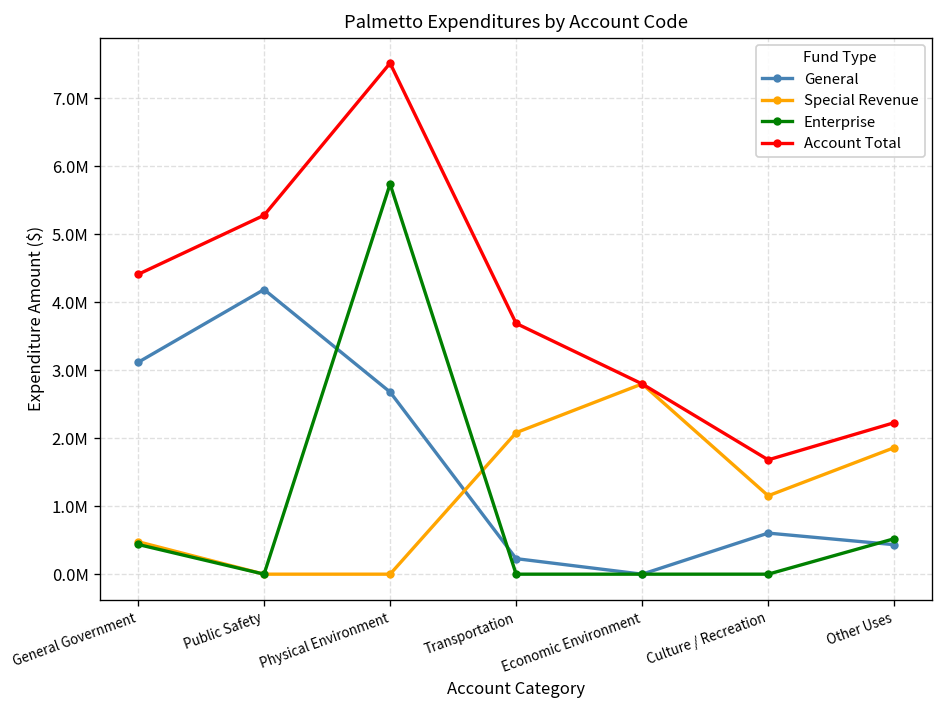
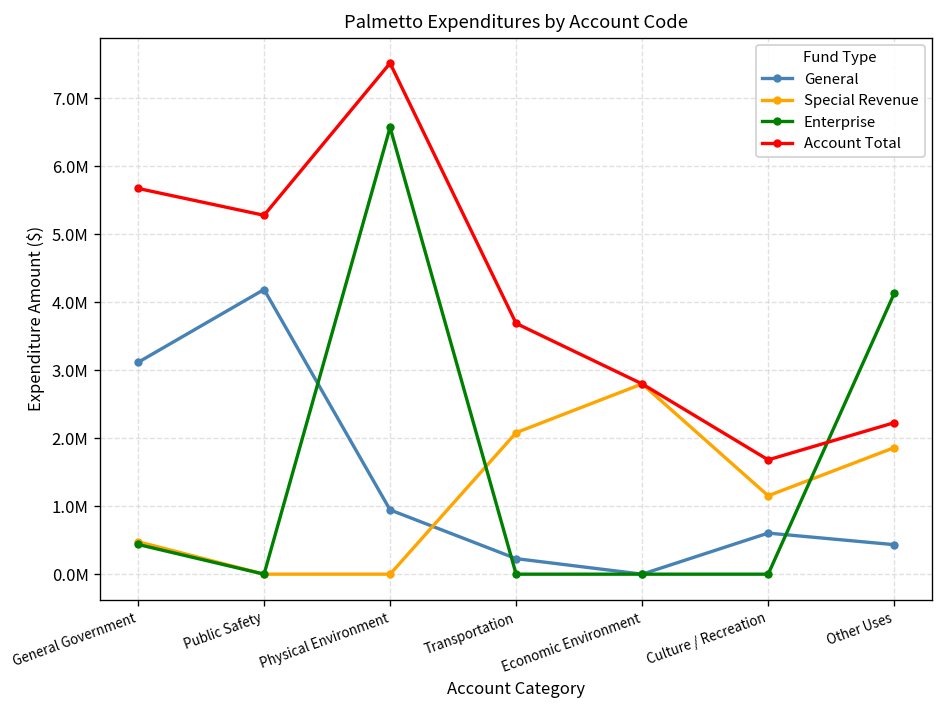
Account Total, General Government: 4400000 -> 5700000
General, Physical Environment: 2700000 -> 900000
Enterprise, Physical Environment: 5700000 -> 6600000
Enterprise, Other Uses: 500000 -> 4100000
